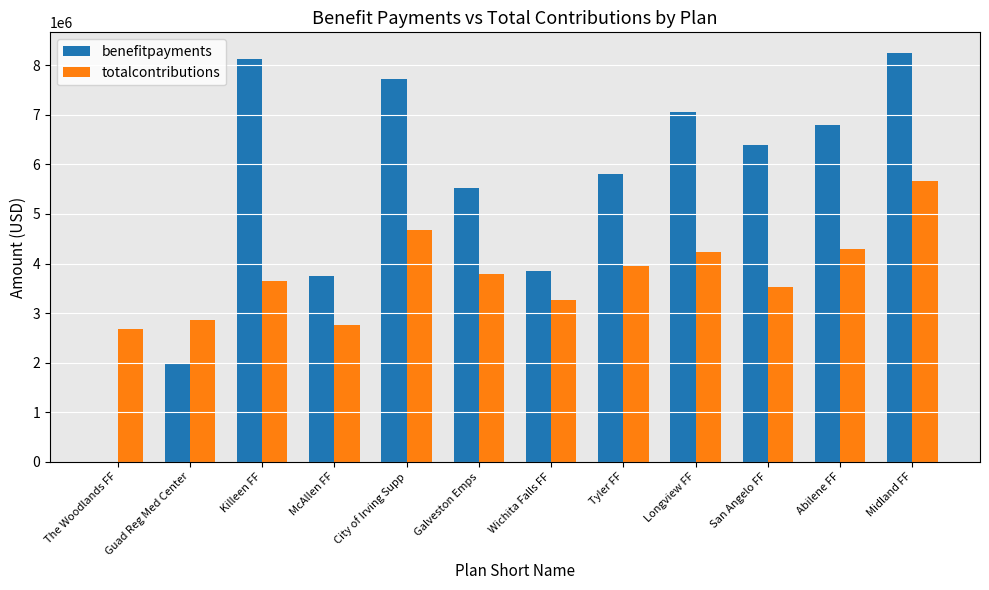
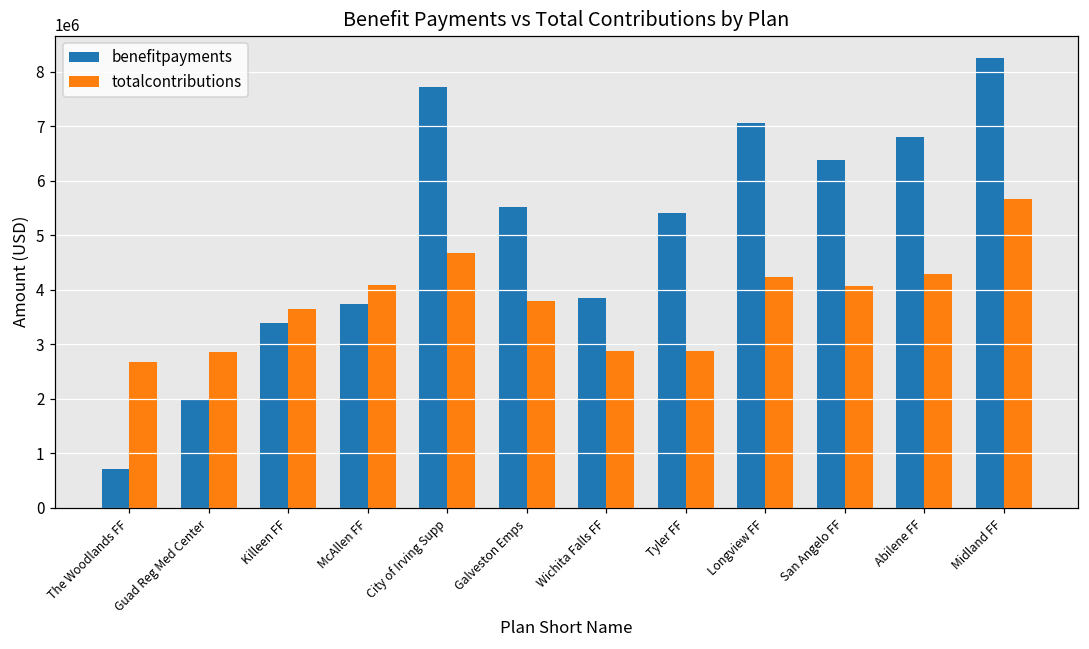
benefitpayments, The Woodlands FF: 0 -> 700000
benefitpayments, Killeen FF: 8100000 -> 3400000
totalcontributions, McAllen FF: 2800000 -> 4100000
totalcontributions, Wichita Falls FF: 3300000 -> 2900000
benefitpayments, Tyler FF: 5800000 -> 5400000
totalcontributions, Tyler FF: 4000000 -> 2900000
totalcontributions, San Angelo FF: 3500000 -> 4100000
